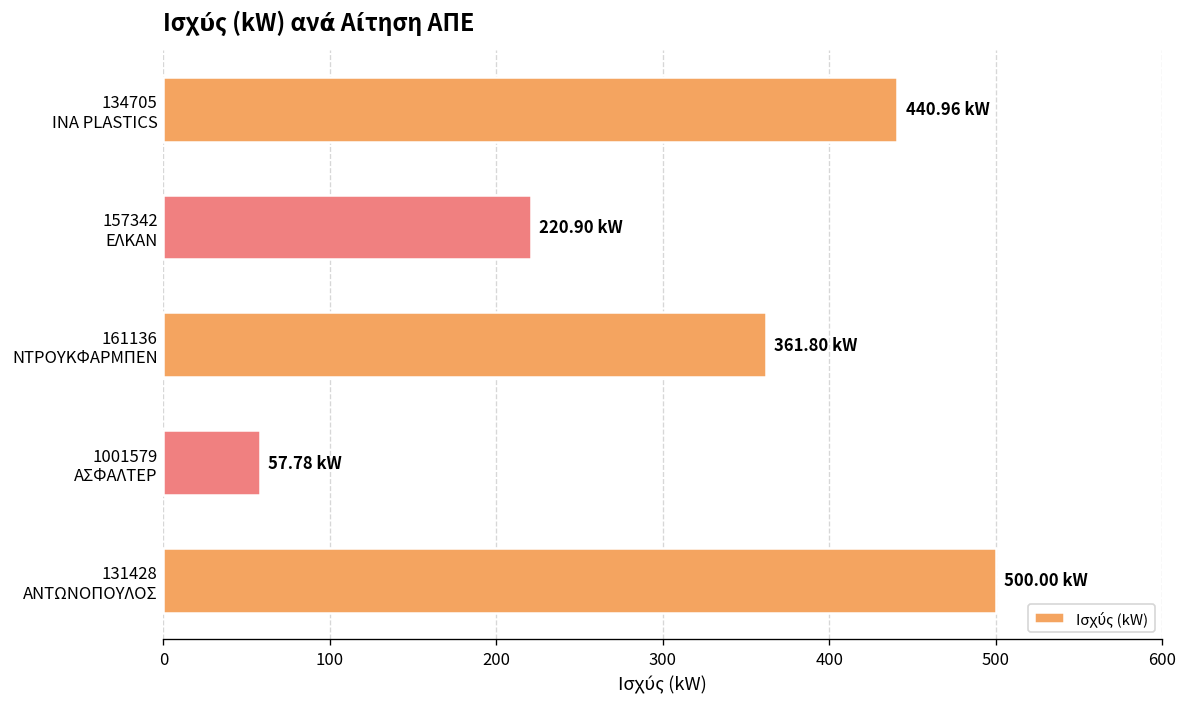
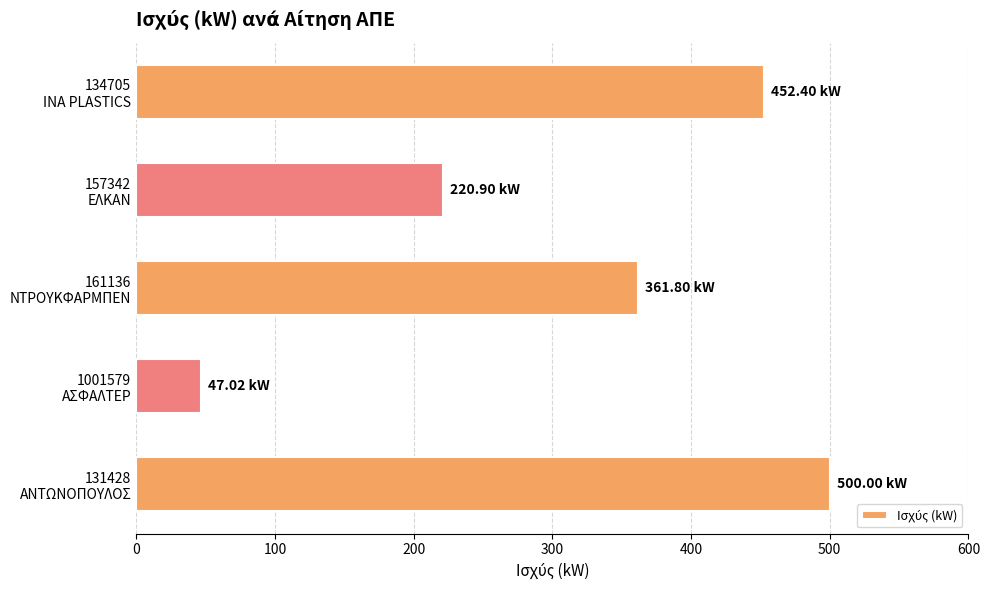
134705 ΙΝΑ PLASTICS: 440.96 -> 452.40
1001579 ΑΣΦΑΛΤΕΡ: 57.78 -> 47.02
